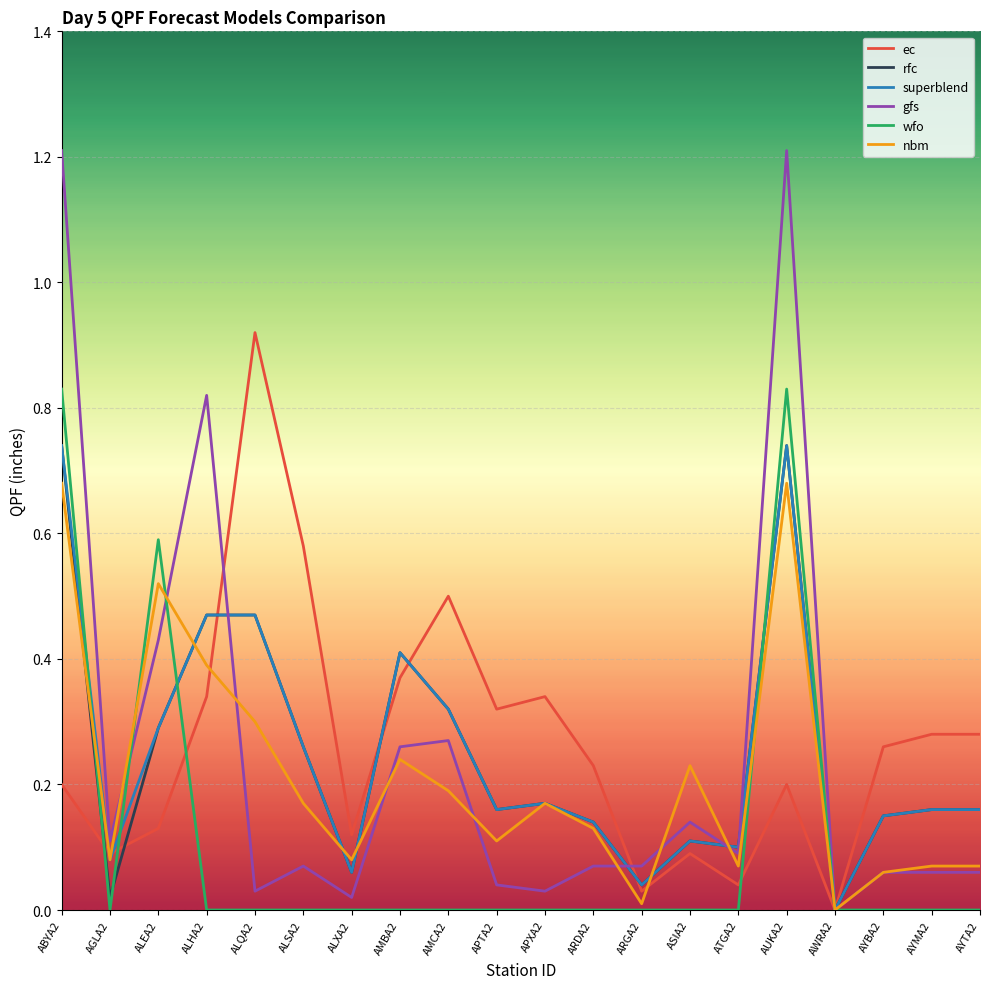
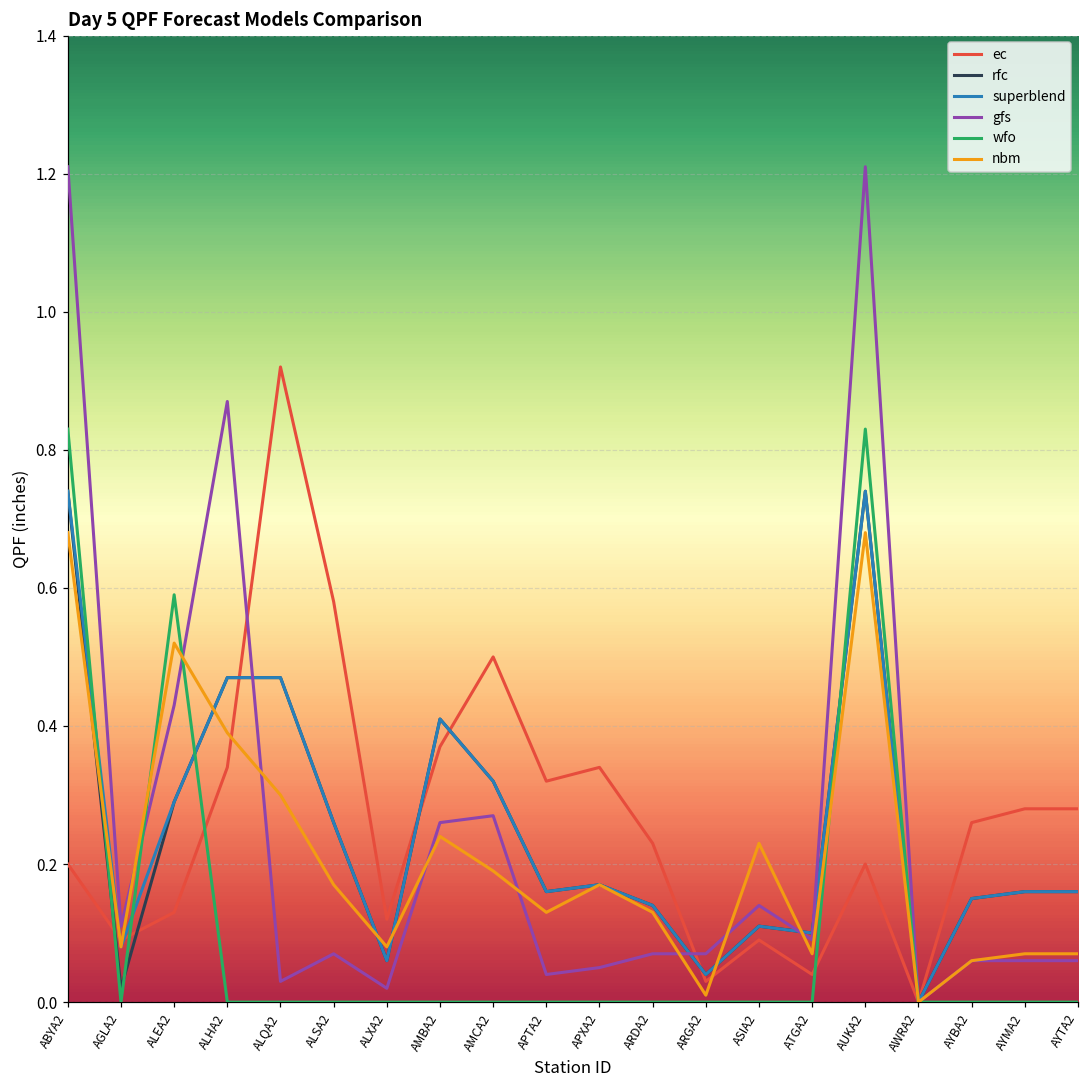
gfs, ALHA2: 0.82 -> 0.87
nbm, APTA2: 0.11 -> 0.13
gfs, APXA2: 0.03 -> 0.05
